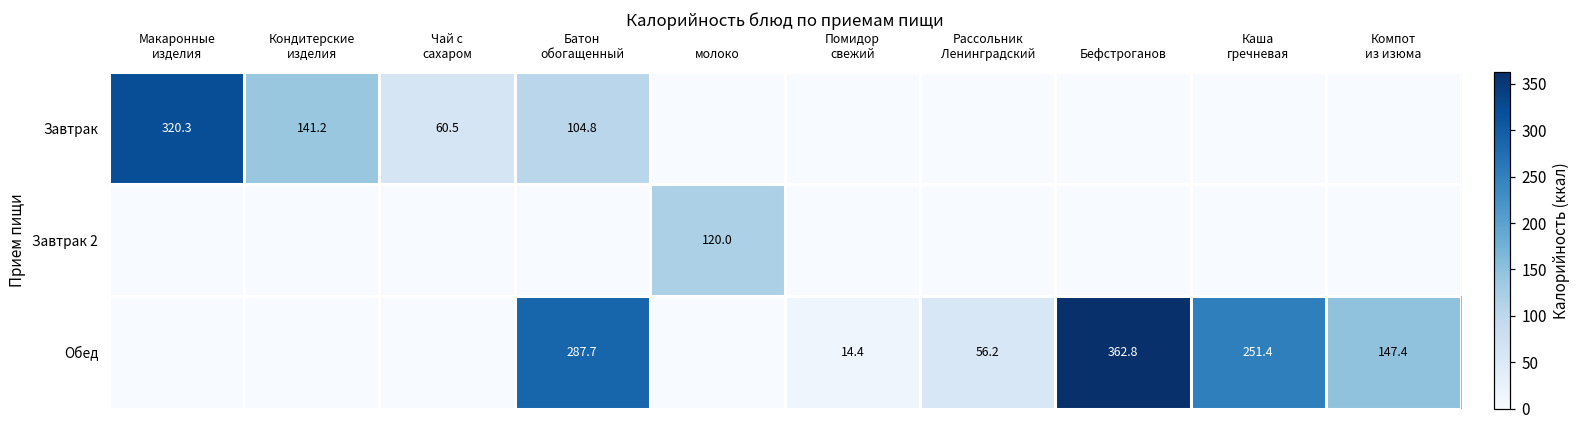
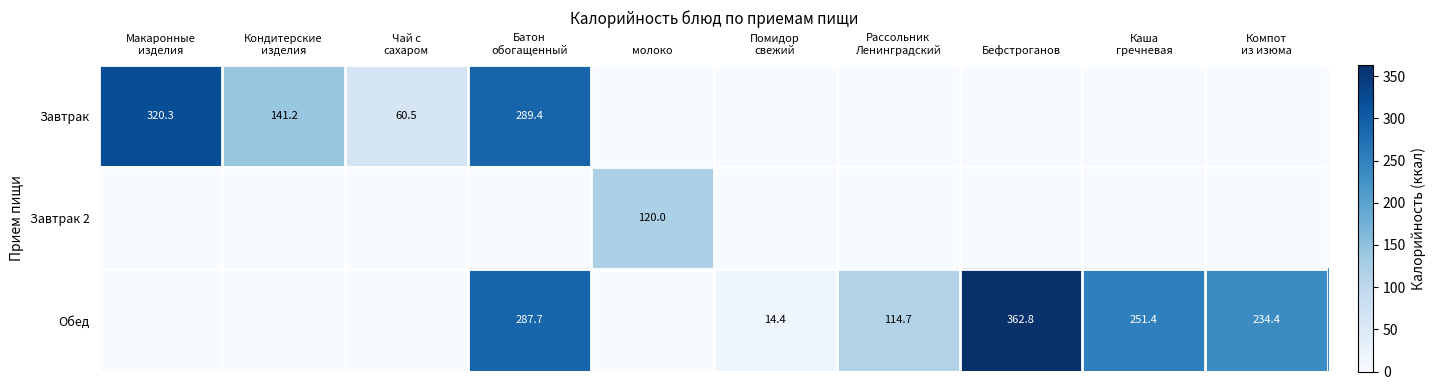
Завтрак, Батон обогащенный: 104.8 -> 289.4
Обед, Рассольник Ленинградский: 56.2 -> 114.7
Обед, Компот из изюма: 147.4 -> 234.4
